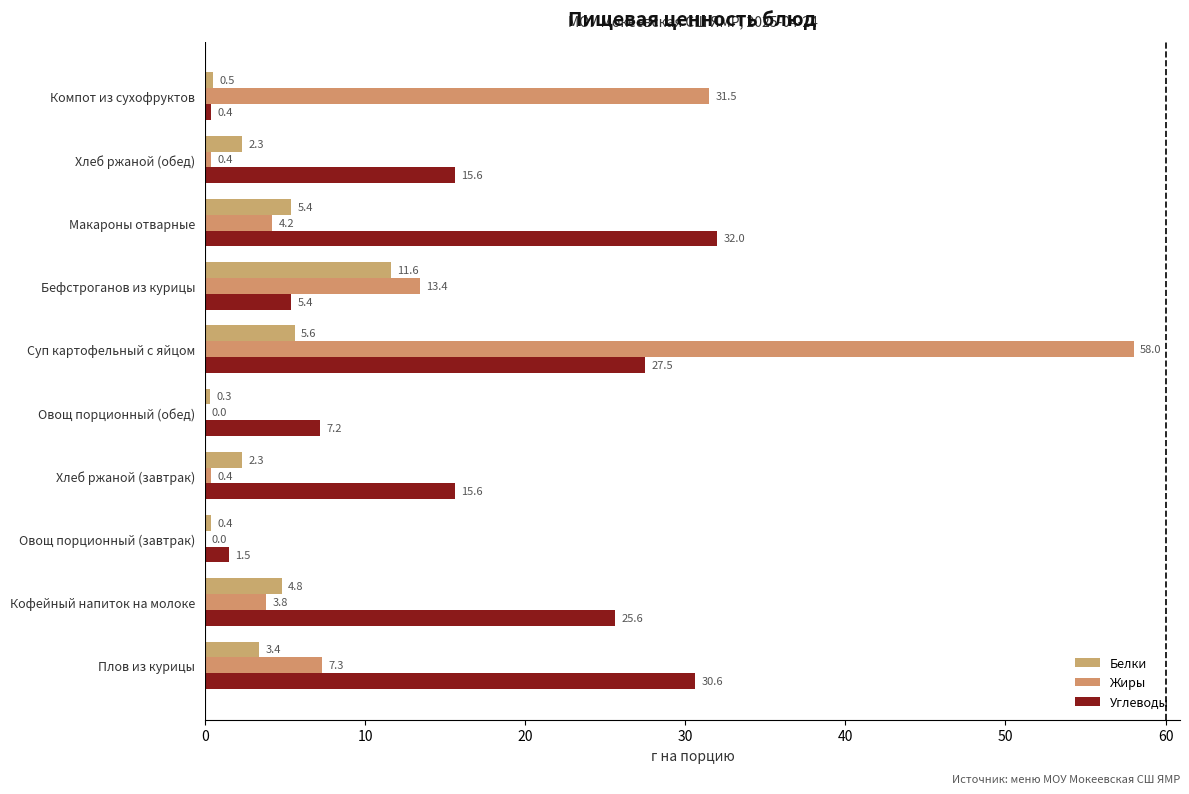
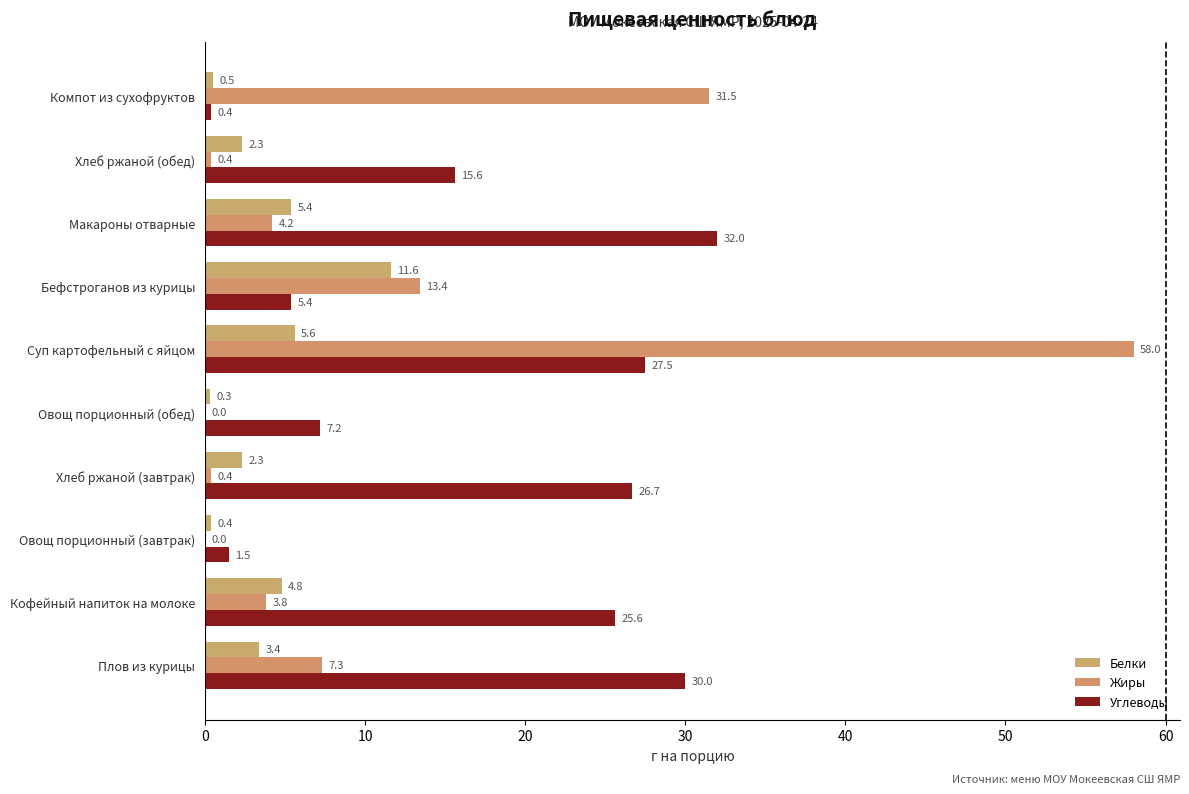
Углеводы, Хлеб ржаной (завтрак): 15.6 -> 26.7
Углеводы, Плов из курицы: 30.6 -> 30.0
